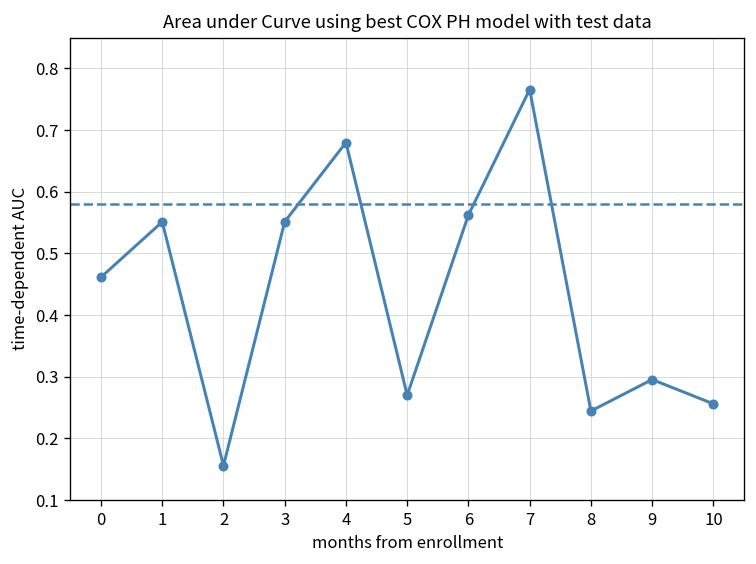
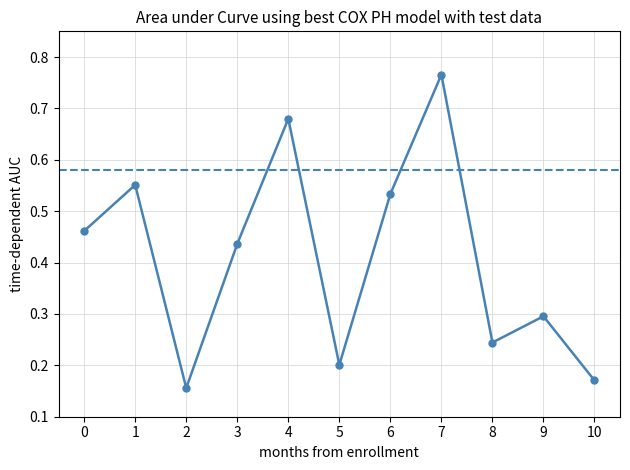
3: 0.55 -> 0.44
5: 0.27 -> 0.20
6: 0.56 -> 0.53
10: 0.26 -> 0.17
